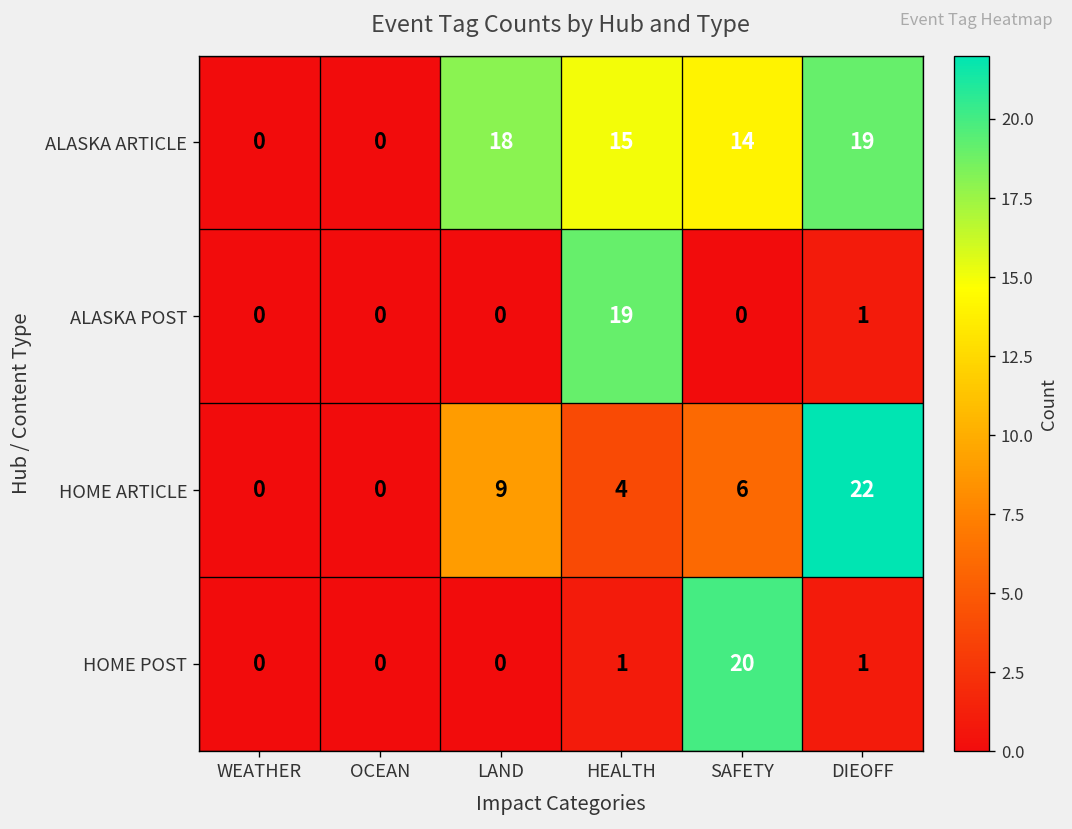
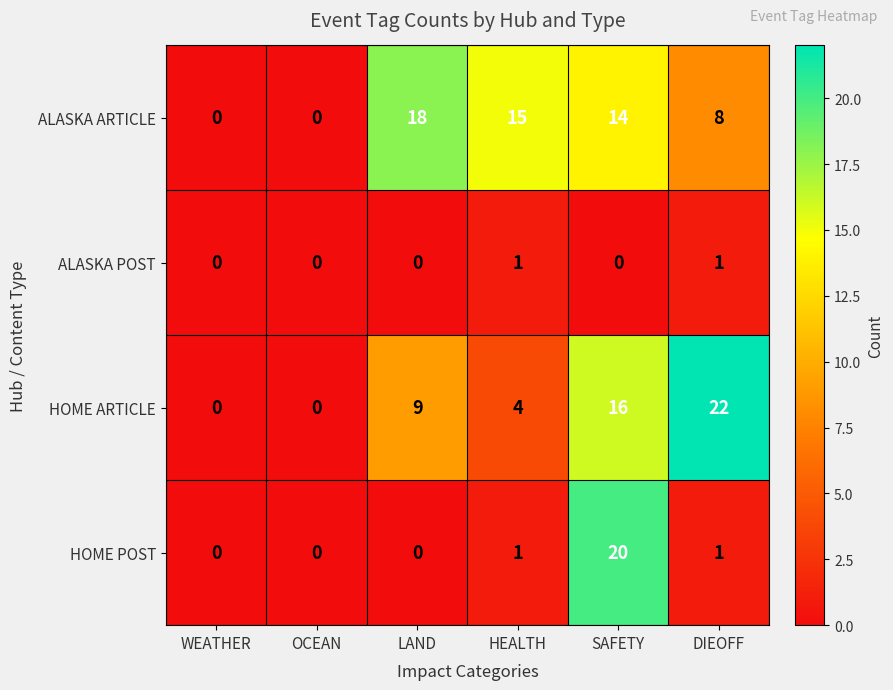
ALASKA ARTICLE, DIEOFF: 19 -> 8
ALASKA POST, HEALTH: 19 -> 1
HOME ARTICLE, SAFETY: 6 -> 16
